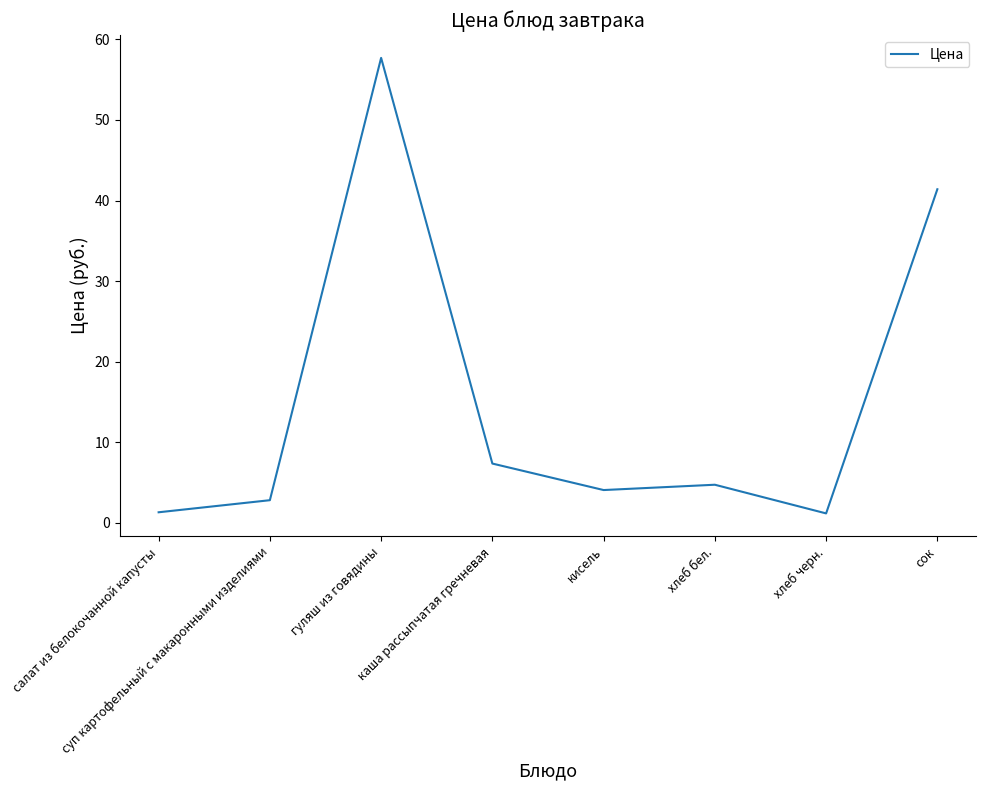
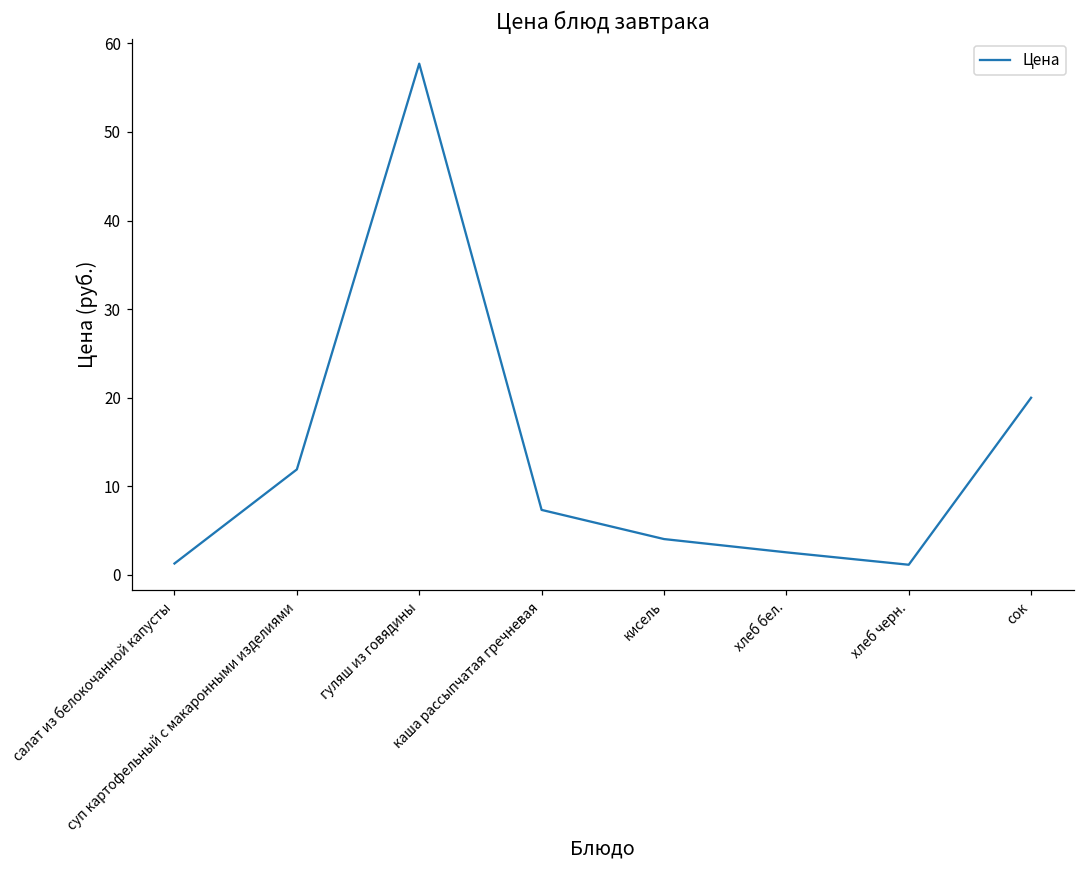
суп картофельный с макаронными изделиями: 3 -> 12
хлеб бел.: 5 -> 3
сок: 41 -> 20
